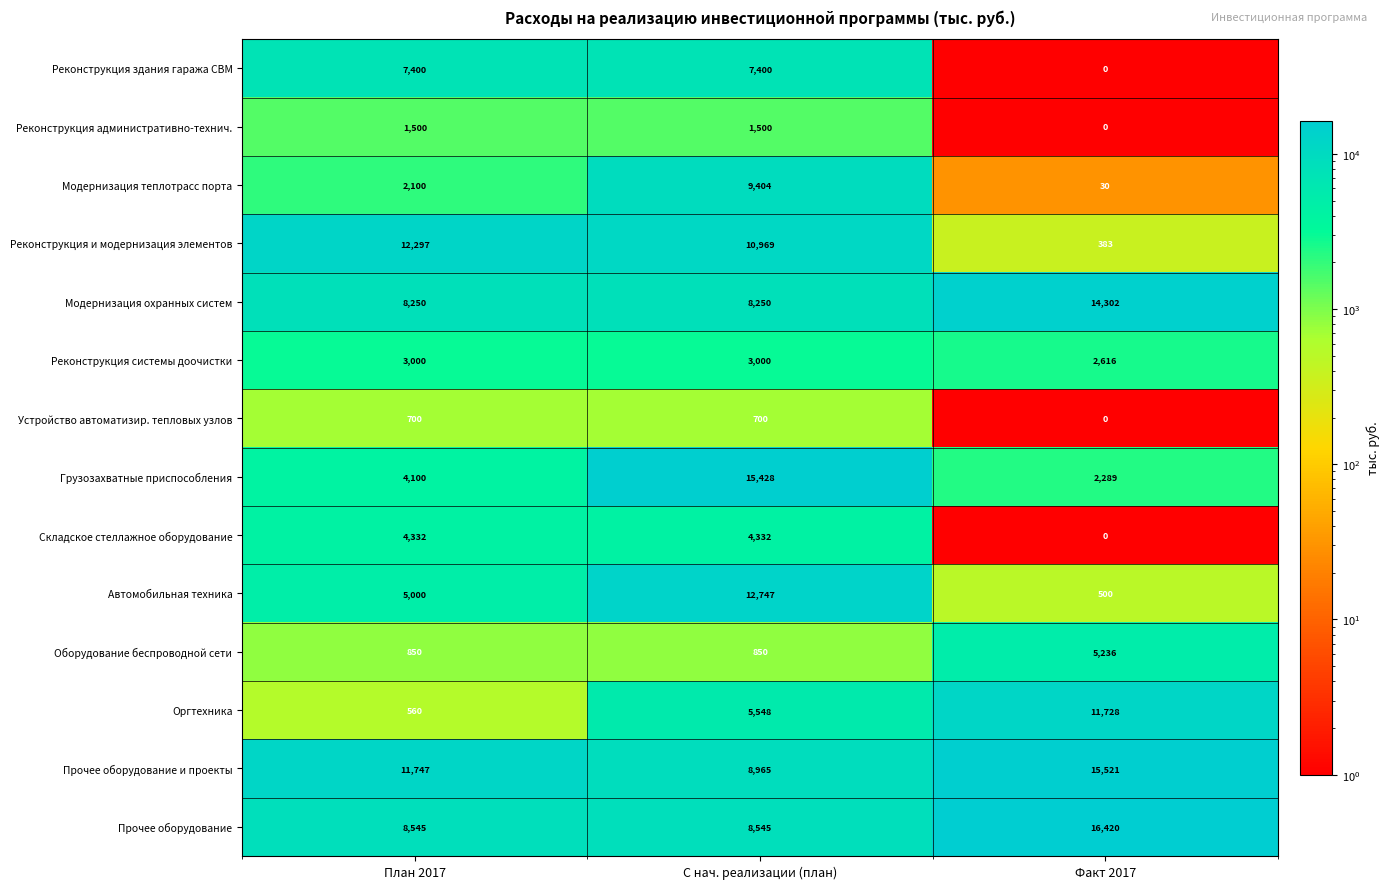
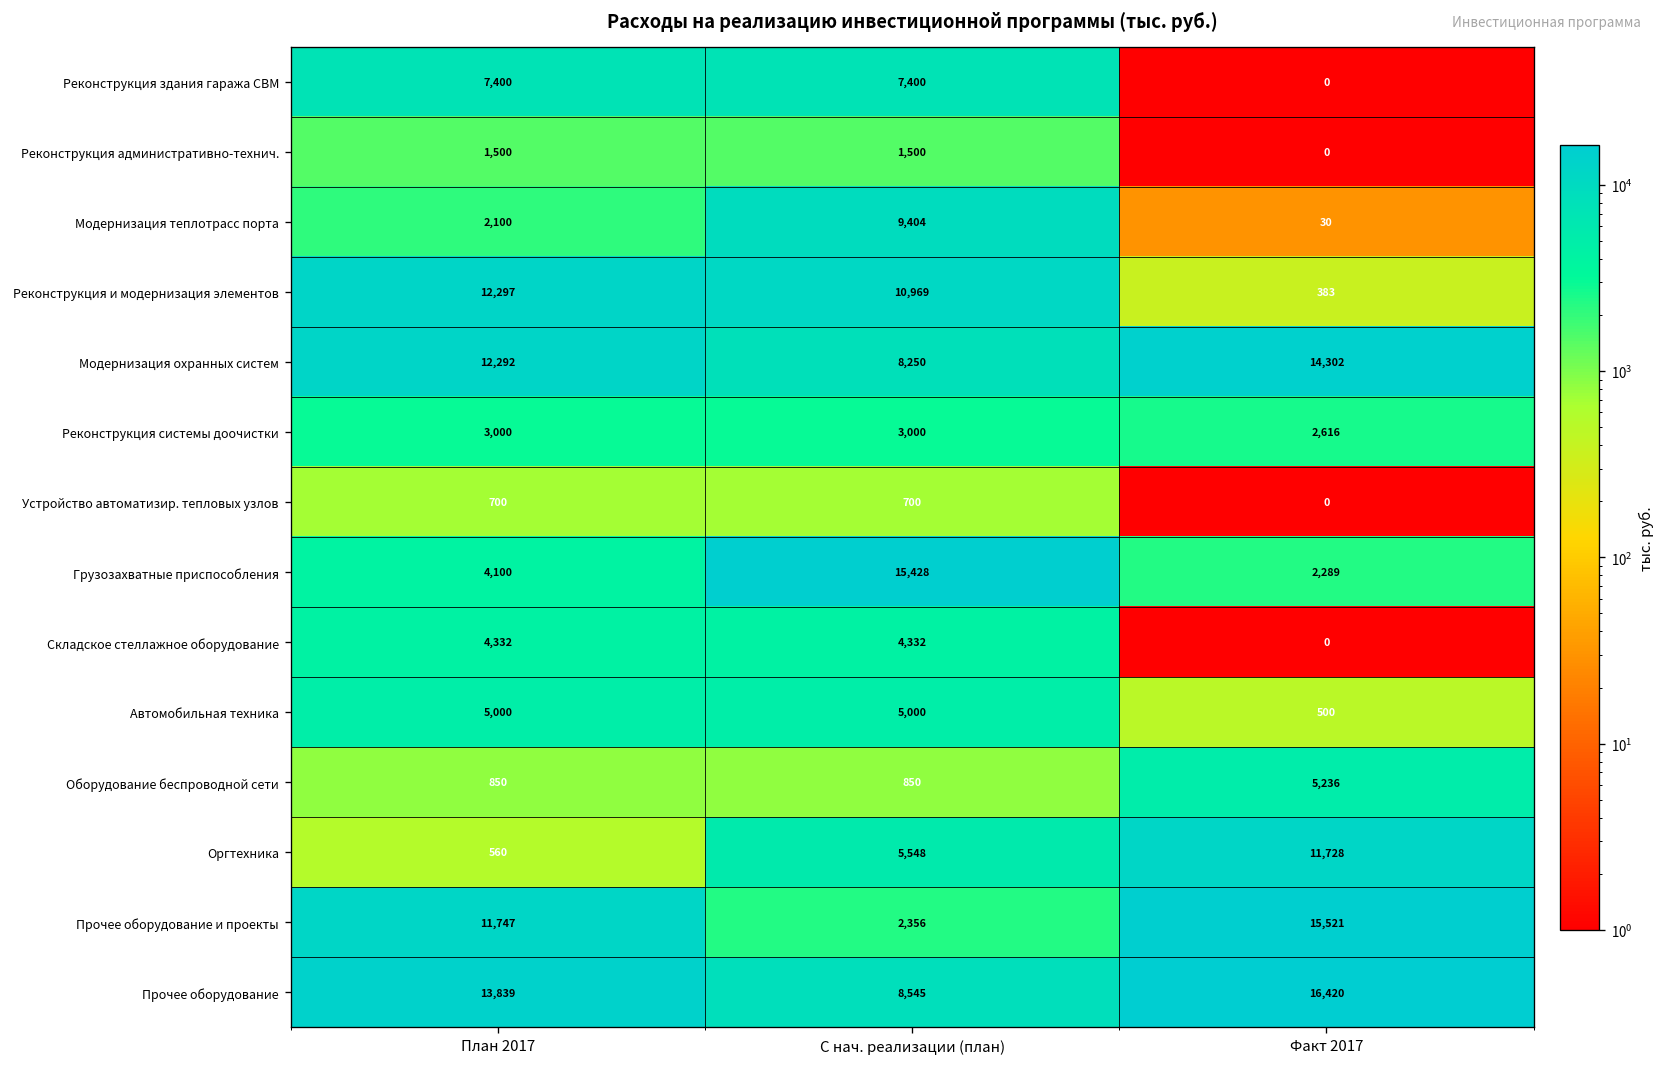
Модернизация охранных систем, План 2017: 8,250 -> 12,292
Автомобильная техника, С нач. реализации (план): 12,747 -> 5,000
Прочее оборудование и проекты, С нач. реализации (план): 8,965 -> 2,356
Прочее оборудование, План 2017: 8,545 -> 13,839
